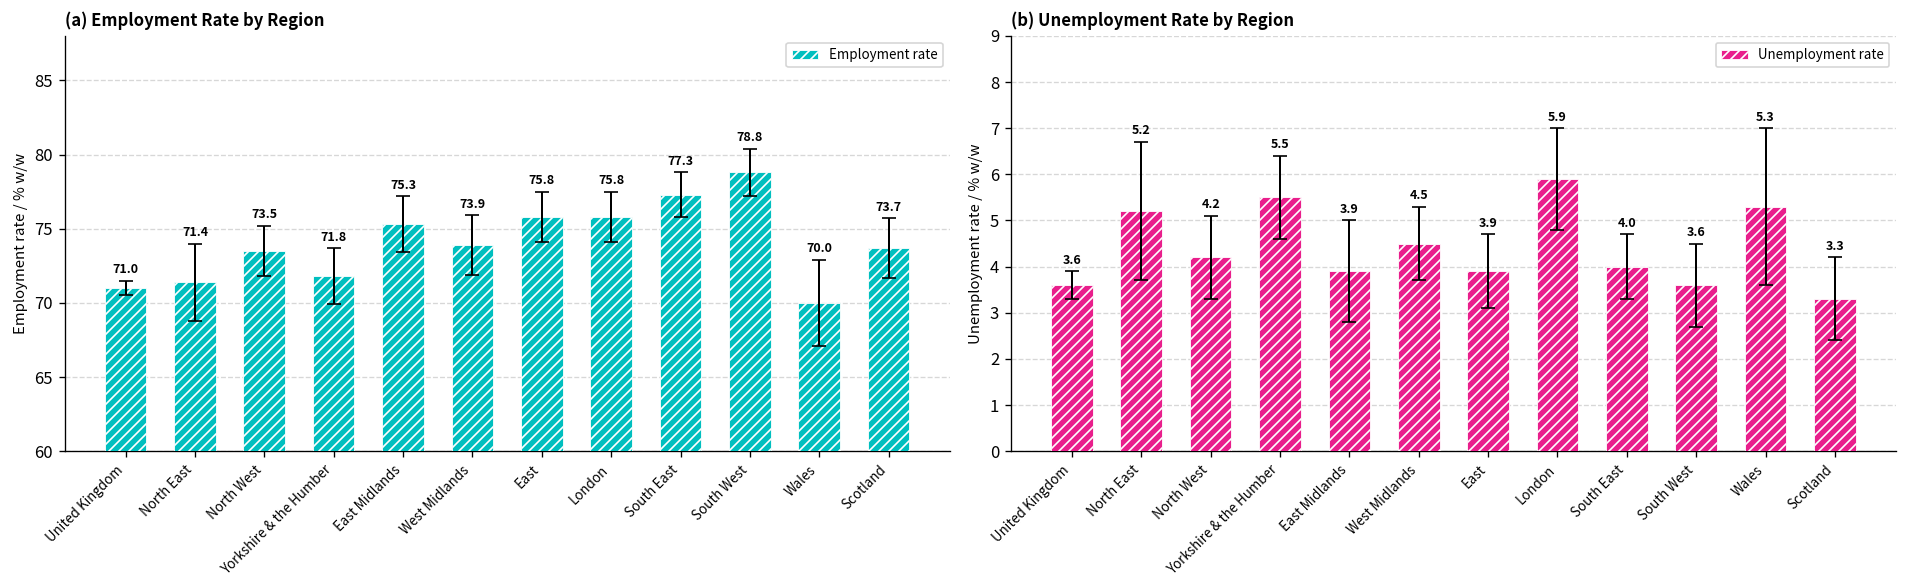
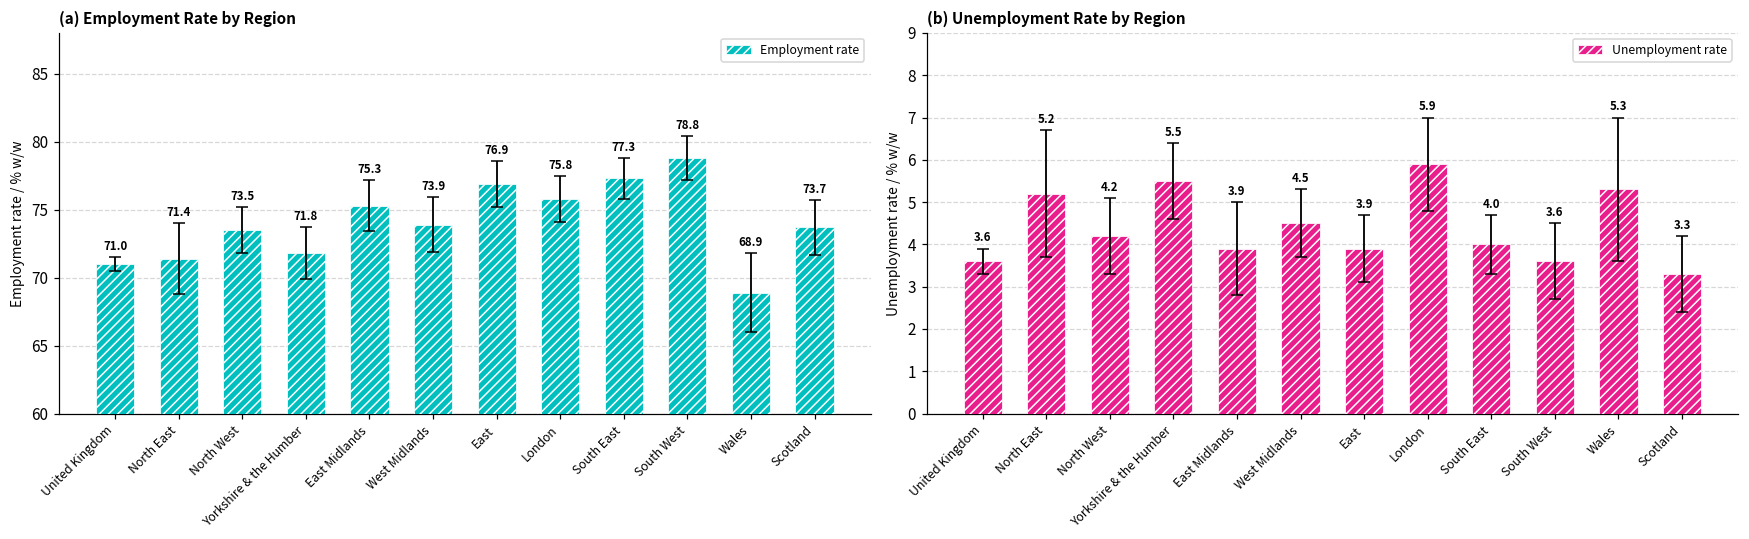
(a) Employment Rate by Region, Employment rate, East: 75.8 -> 76.9
(a) Employment Rate by Region, Employment rate, Wales: 70.0 -> 68.9
